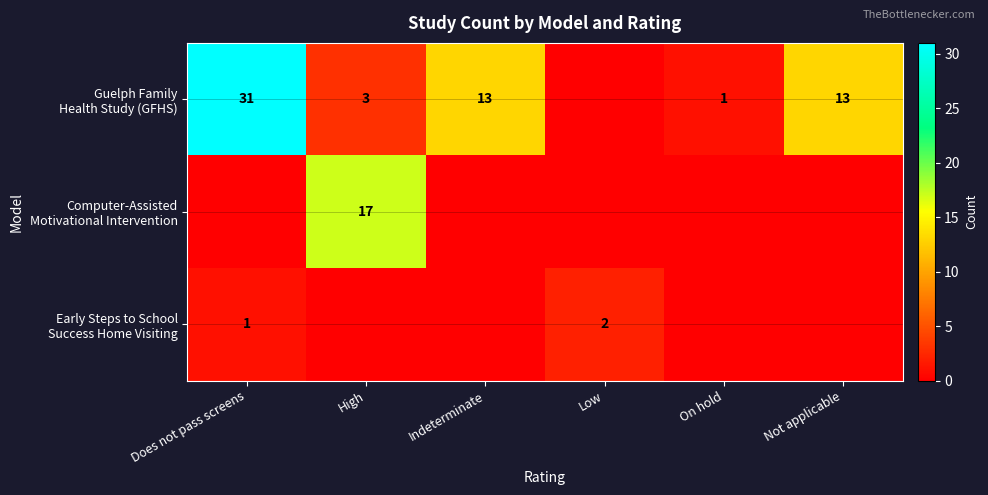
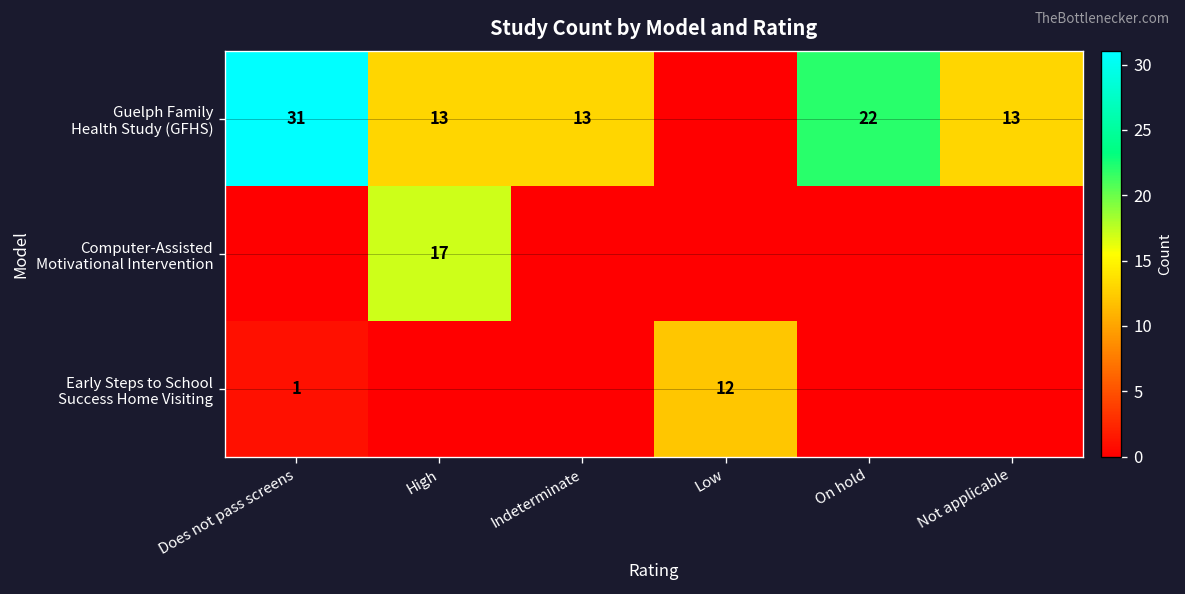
Guelph Family Health Study (GFHS), High: 3 -> 13
Guelph Family Health Study (GFHS), On hold: 1 -> 22
Early Steps to School Success Home Visiting, Low: 2 -> 12
